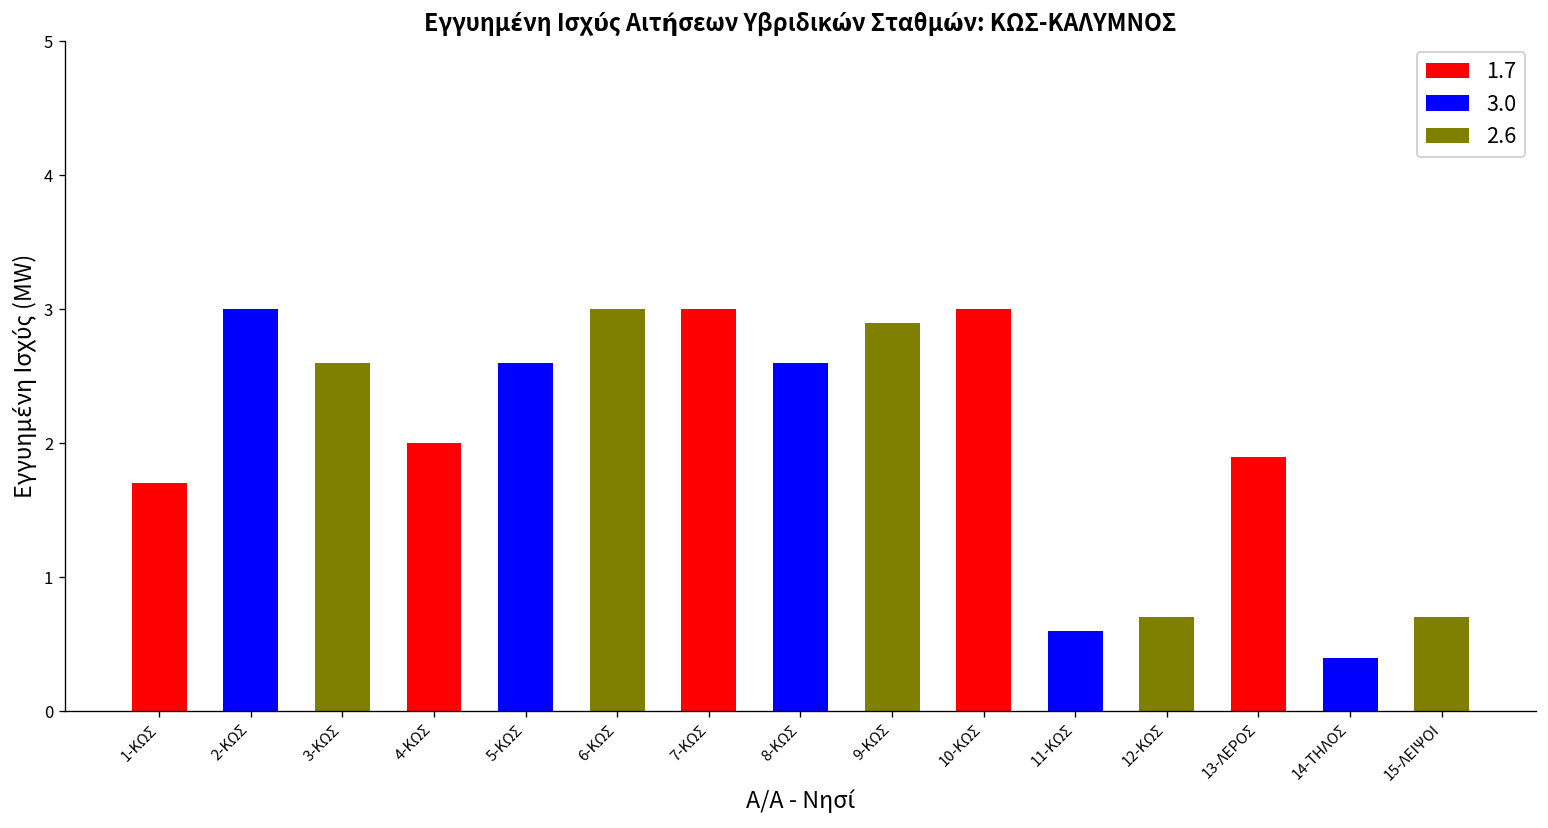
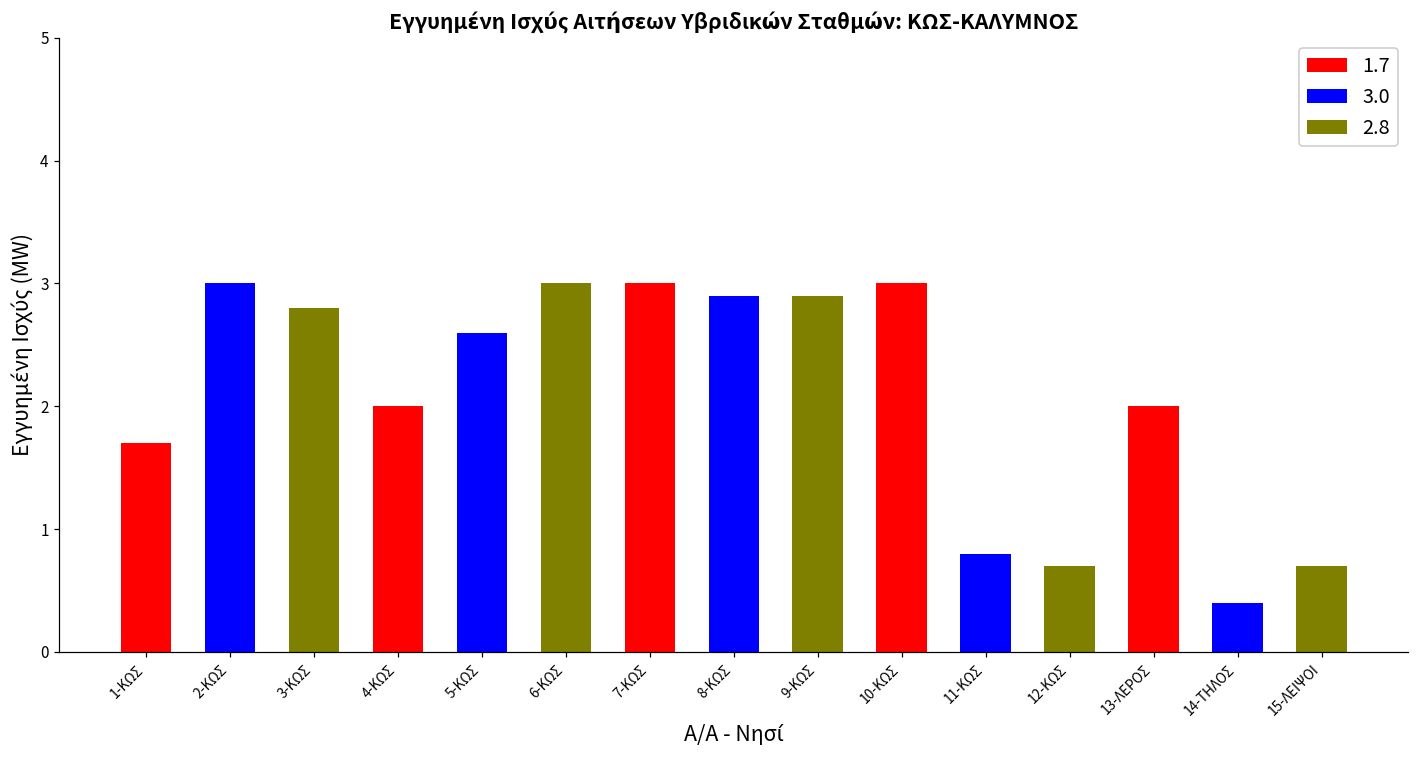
3-ΚΩΣ: 2.6 -> 2.8
8-ΚΩΣ: 2.6 -> 2.9
11-ΚΩΣ: 0.6 -> 0.8
13-ΛΕΡΟΣ: 1.9 -> 2.0
